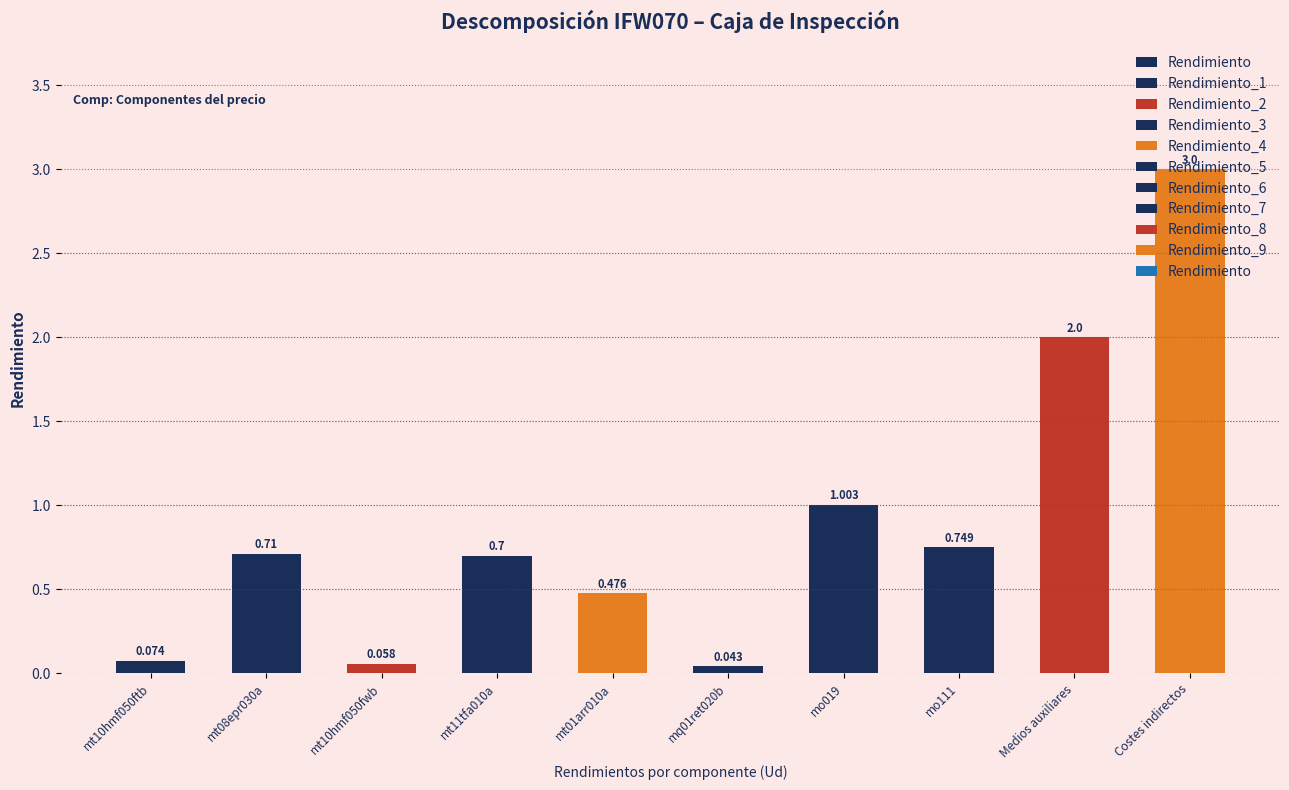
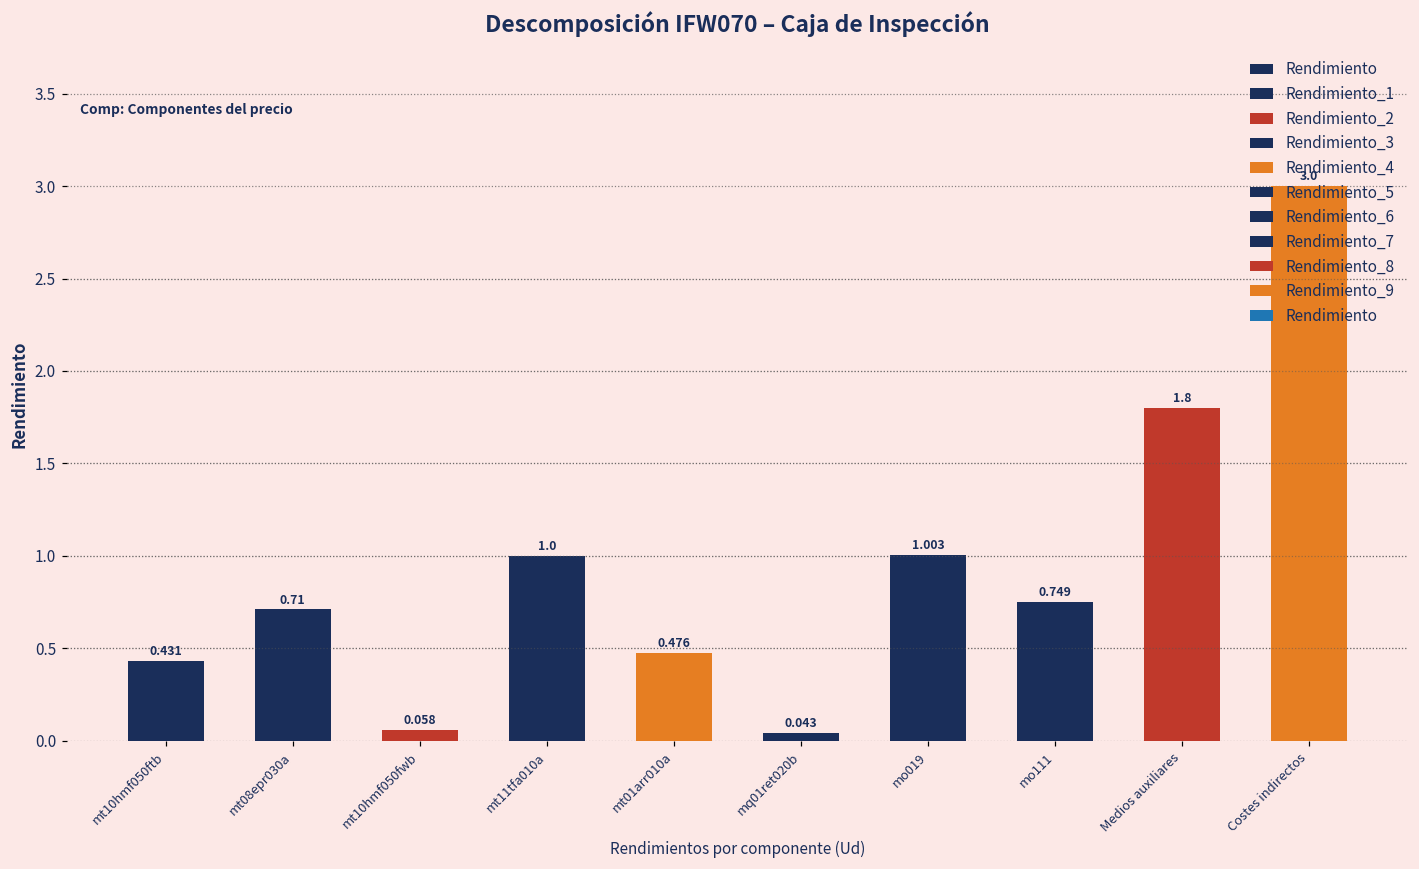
mt10hmf050ftb: 0.074 -> 0.431
mt11tfa010a: 0.7 -> 1.0
Medios auxiliares: 2.0 -> 1.8
